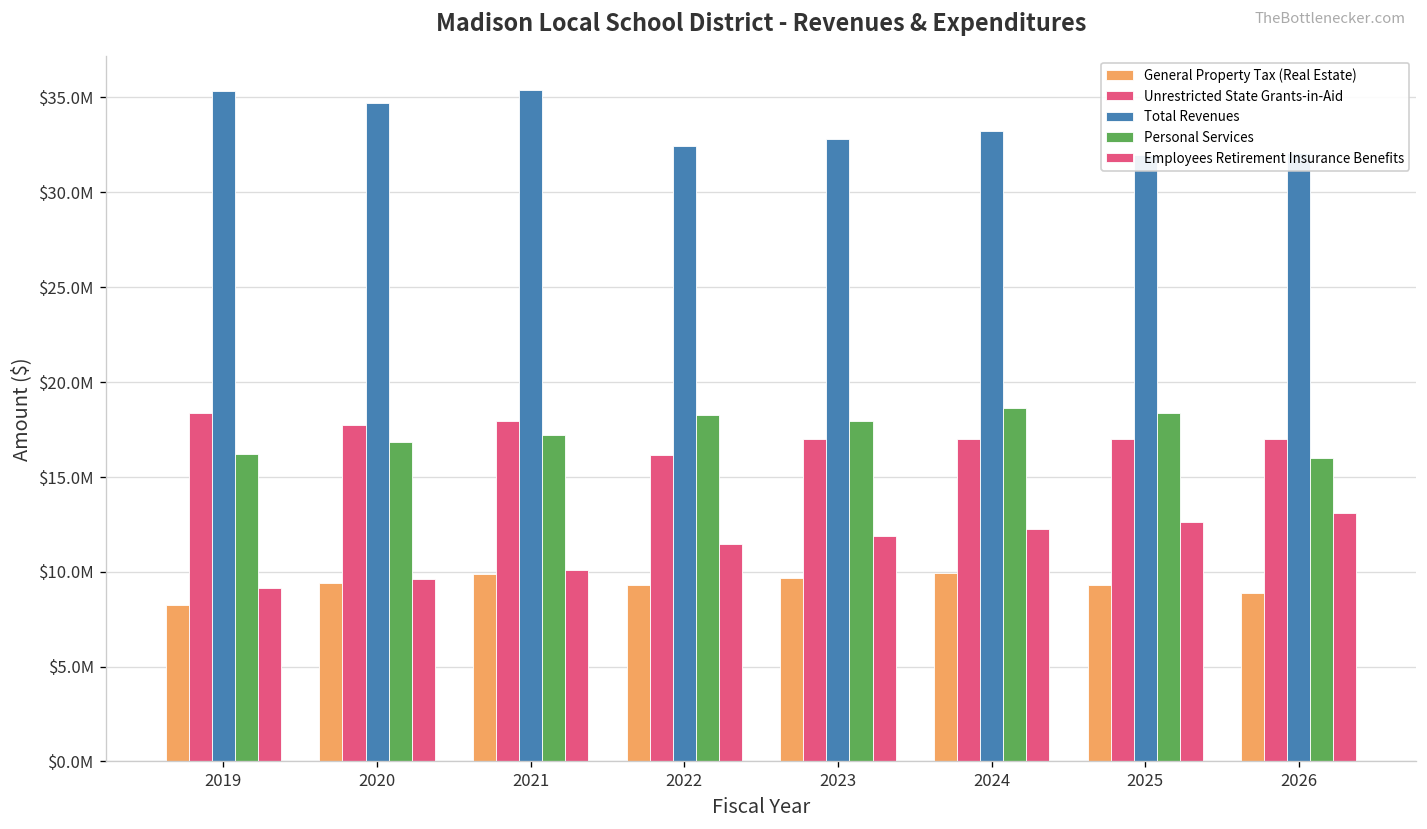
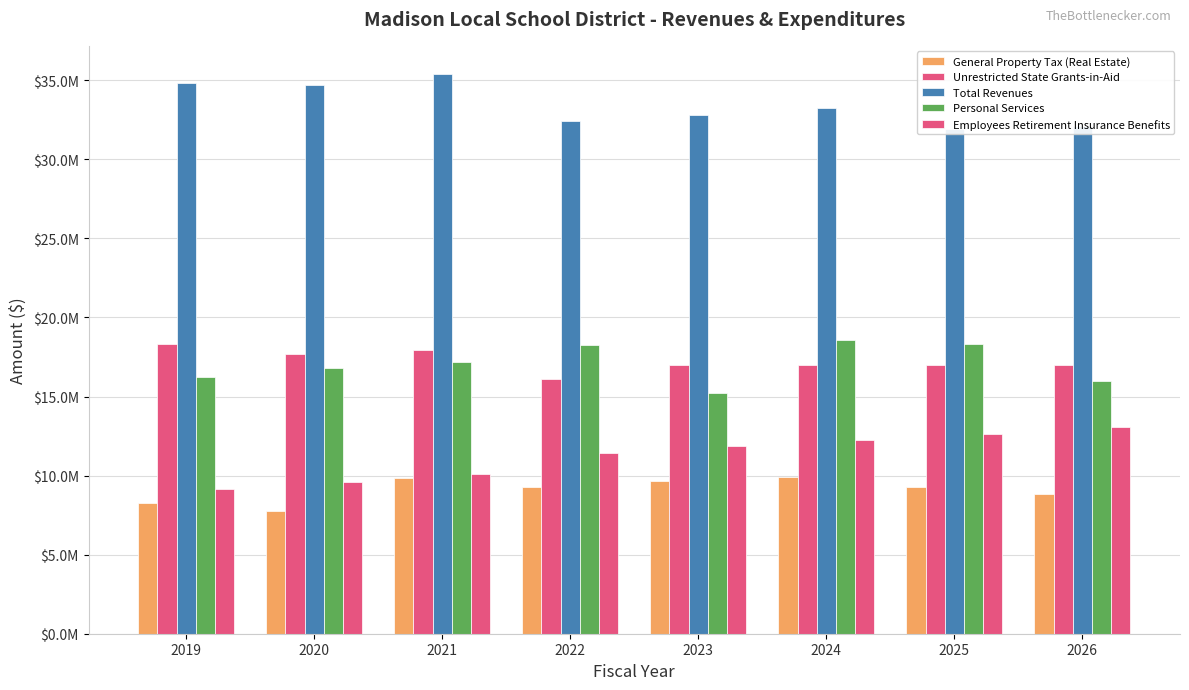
Total Revenues, 2019: $35300000 -> $34800000
General Property Tax (Real Estate), 2020: $9400000 -> $7800000
Personal Services, 2023: $18000000 -> $15200000
